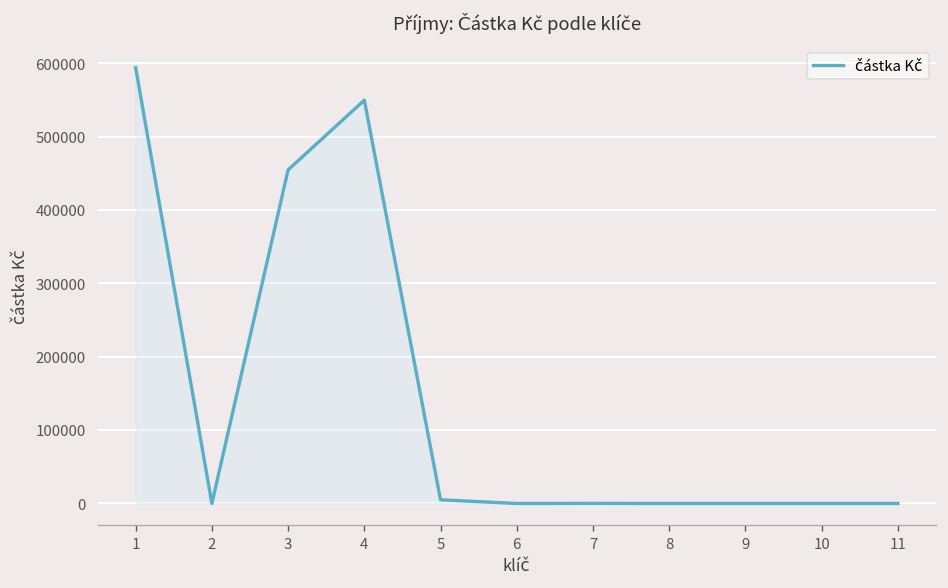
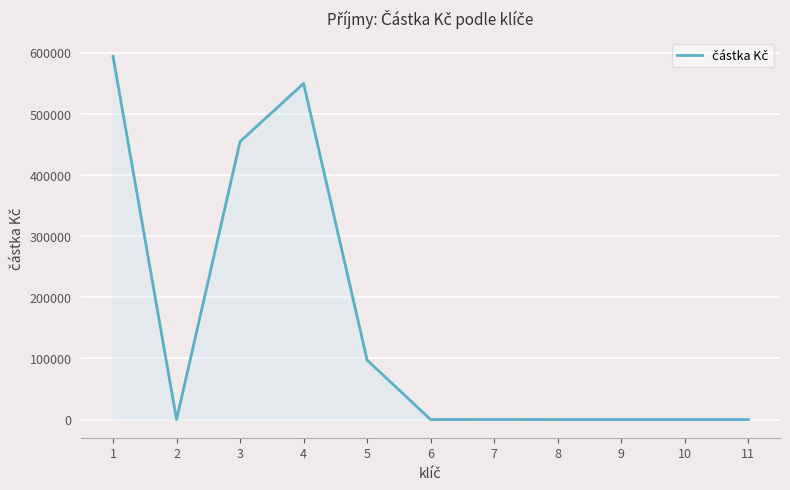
5: 10000 -> 100000
